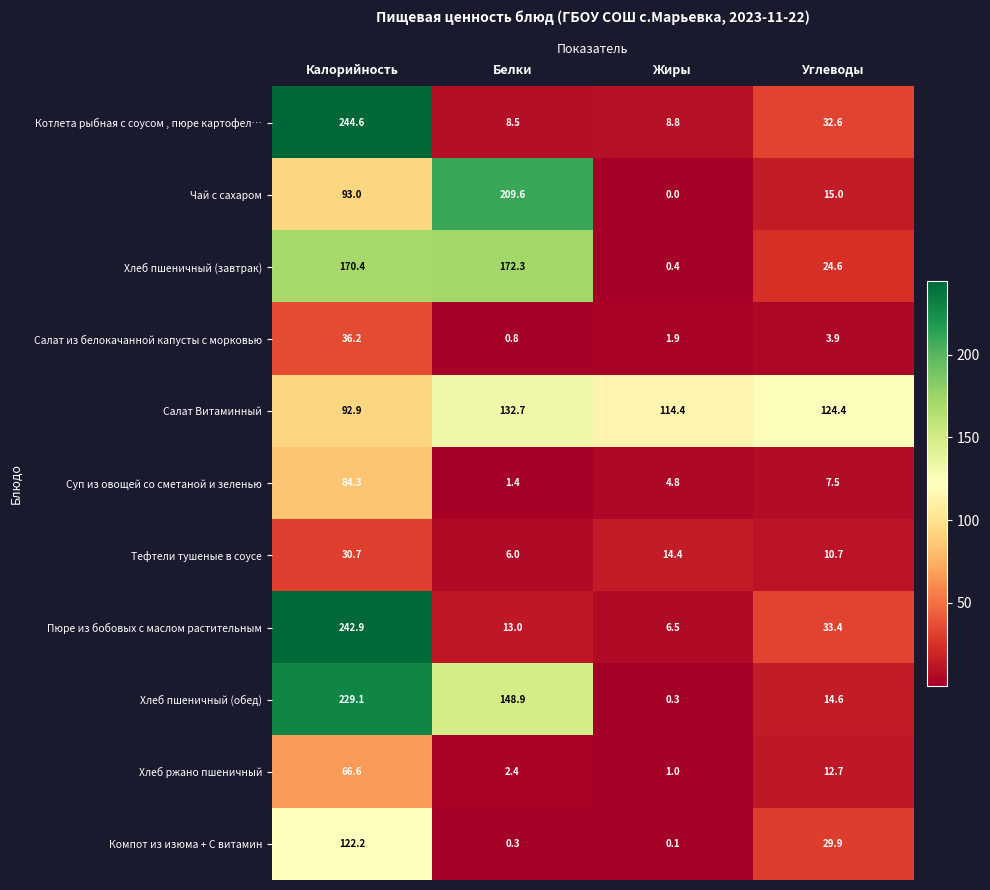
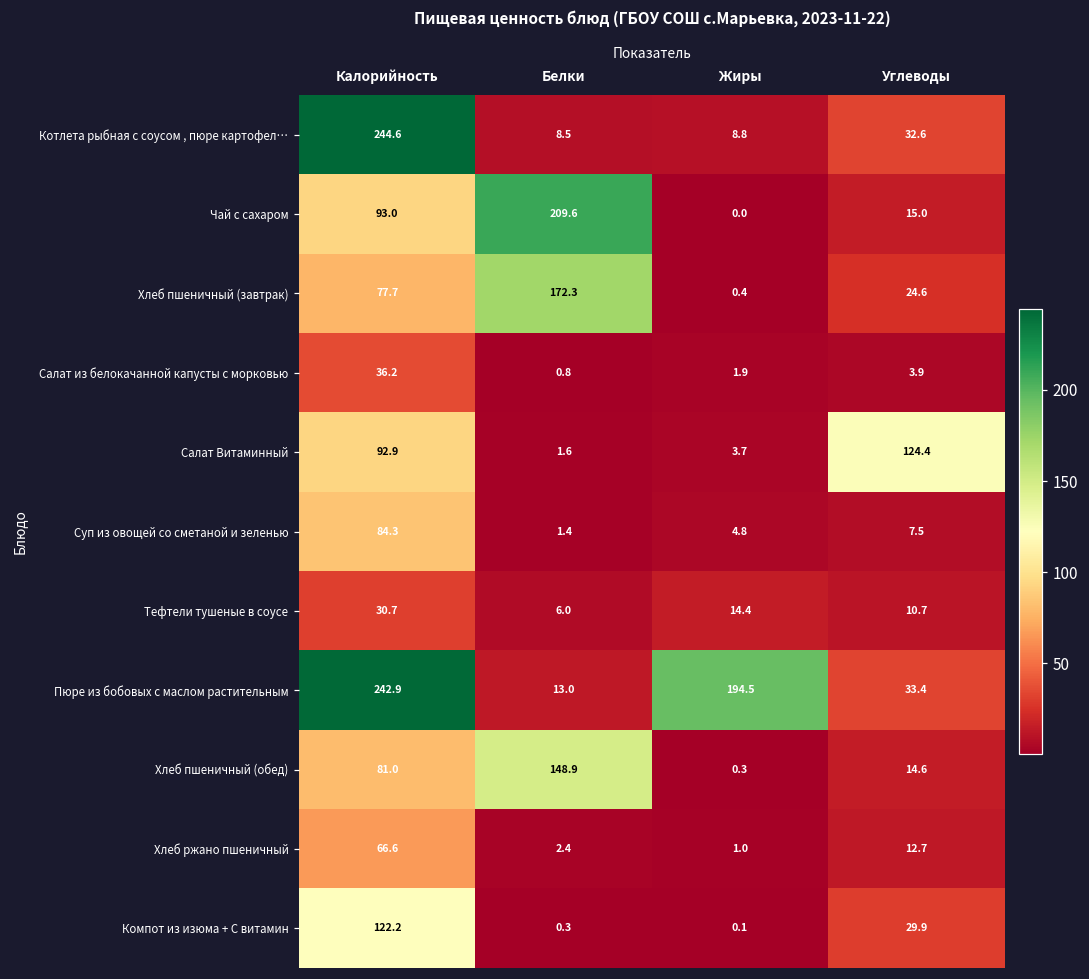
Хлеб пшеничный (завтрак), Калорийность: 170.4 -> 77.7
Салат Витаминный, Белки: 132.7 -> 1.6
Салат Витаминный, Жиры: 114.4 -> 3.7
Пюре из бобовых с маслом растительным, Жиры: 6.5 -> 194.5
Хлеб пшеничный (обед), Калорийность: 229.1 -> 81.0
